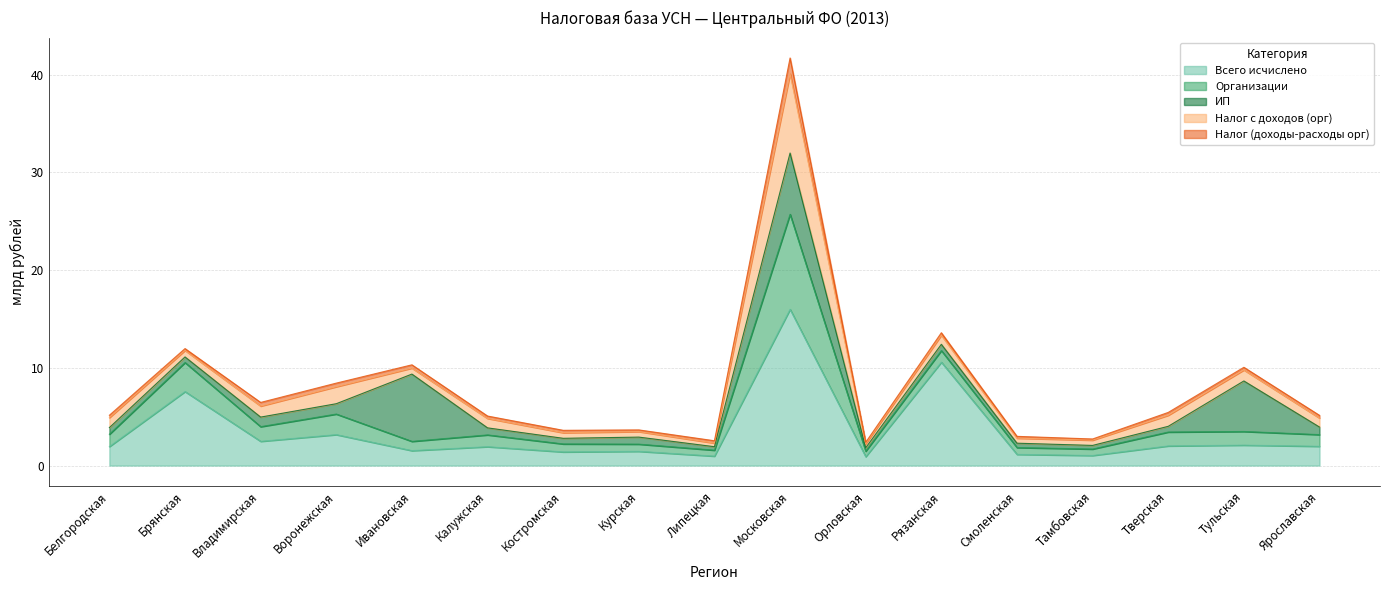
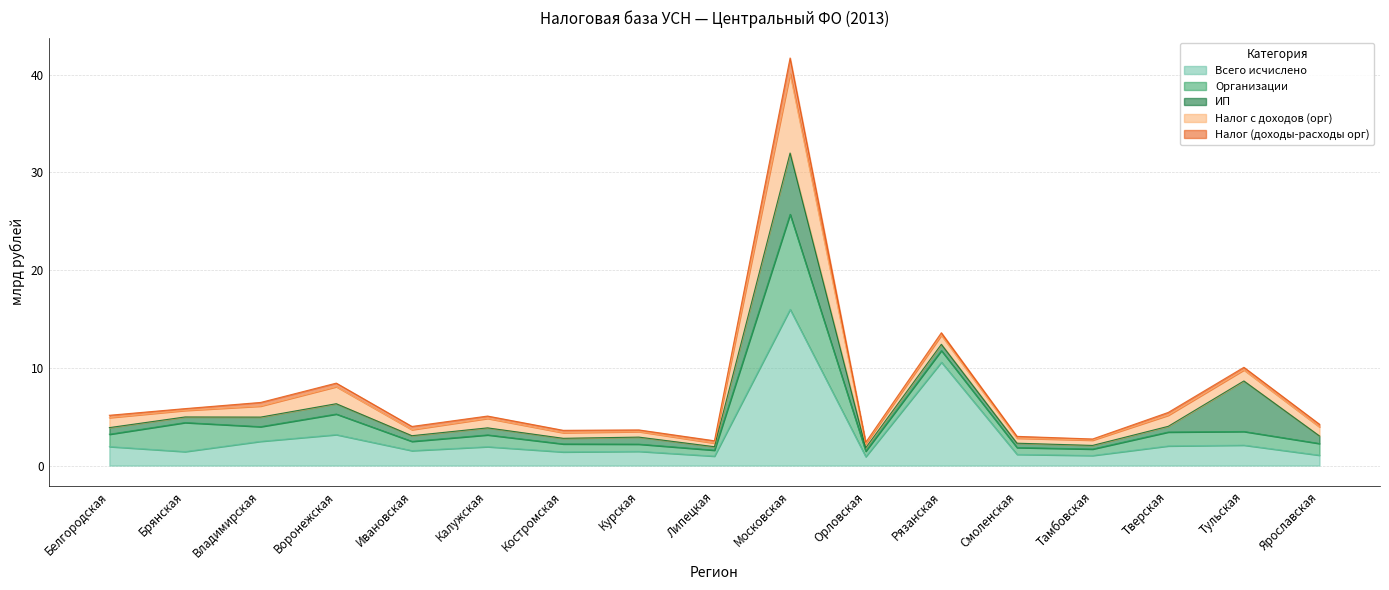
Всего исчислено, Брянская: 8 -> 1
ИП, Ивановская: 7 -> 1
Всего исчислено, Ярославская: 2 -> 1
